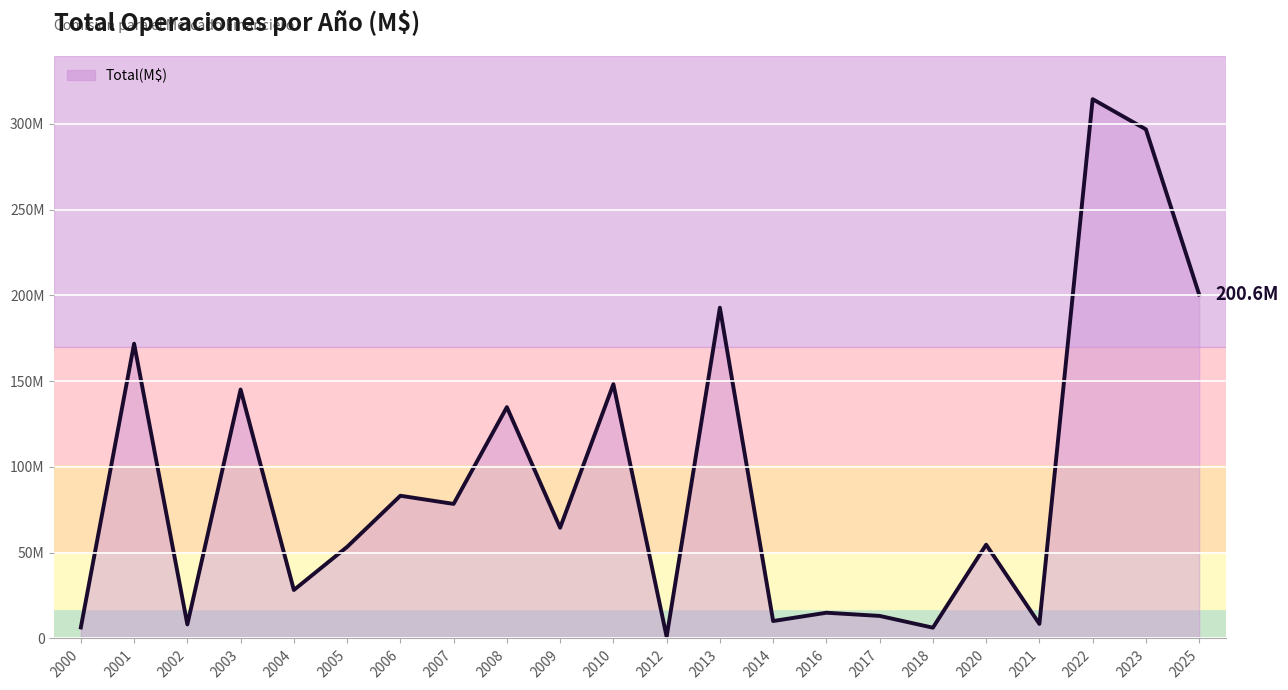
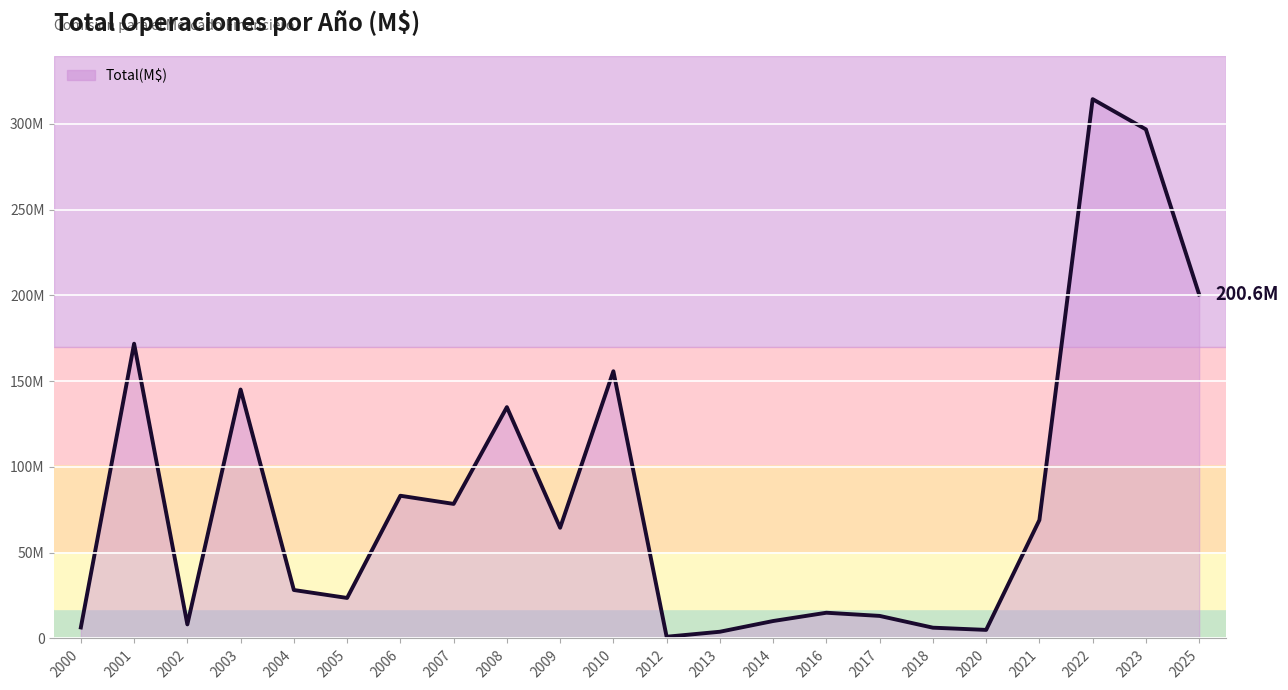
2005: 53000000 -> 24000000
2010: 148000000 -> 156000000
2013: 193000000 -> 4000000
2020: 55000000 -> 5000000
2021: 8000000 -> 69000000
